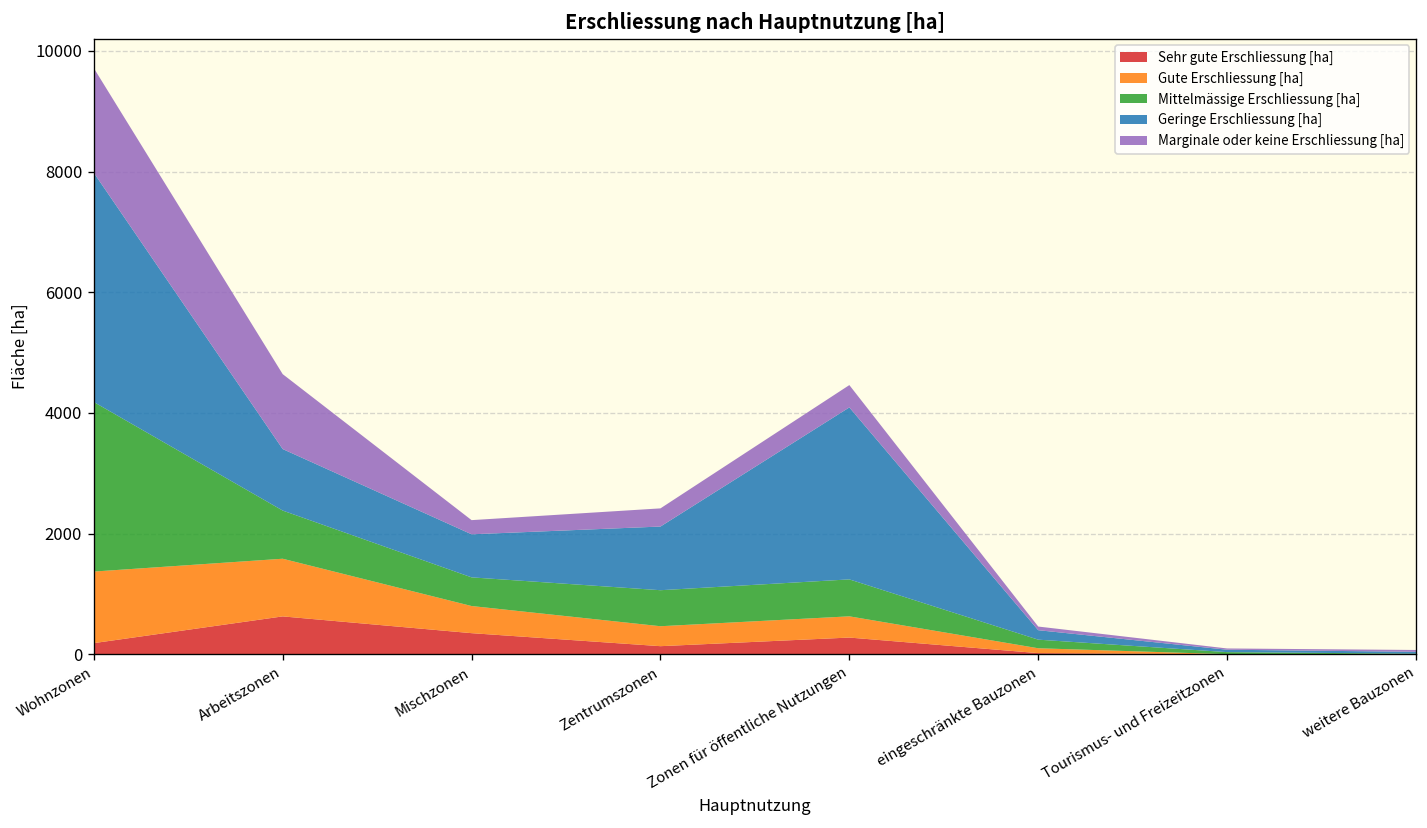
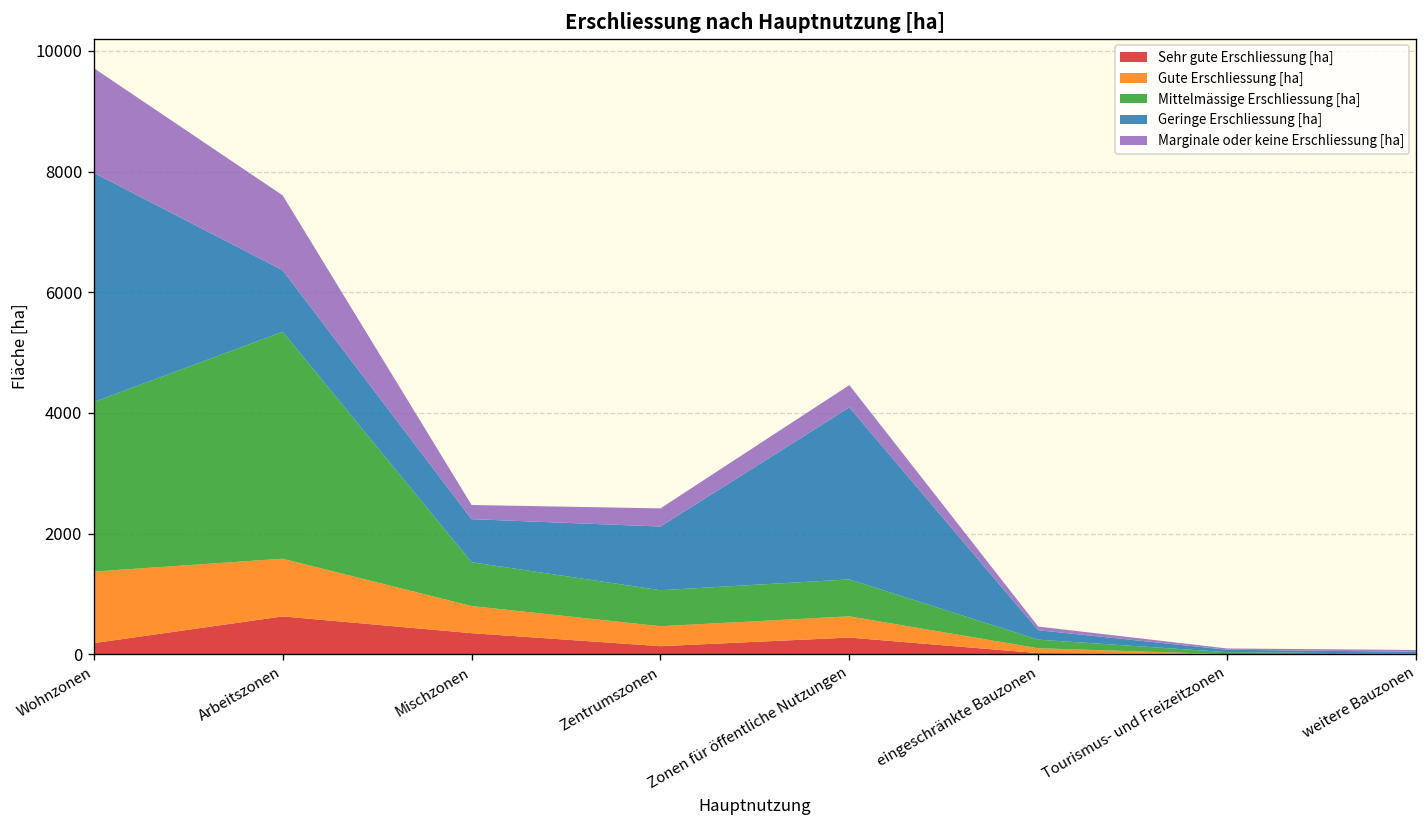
Mittelmässige Erschliessung [ha], Arbeitszonen: 800 -> 3800
Mittelmässige Erschliessung [ha], Mischzonen: 500 -> 700
